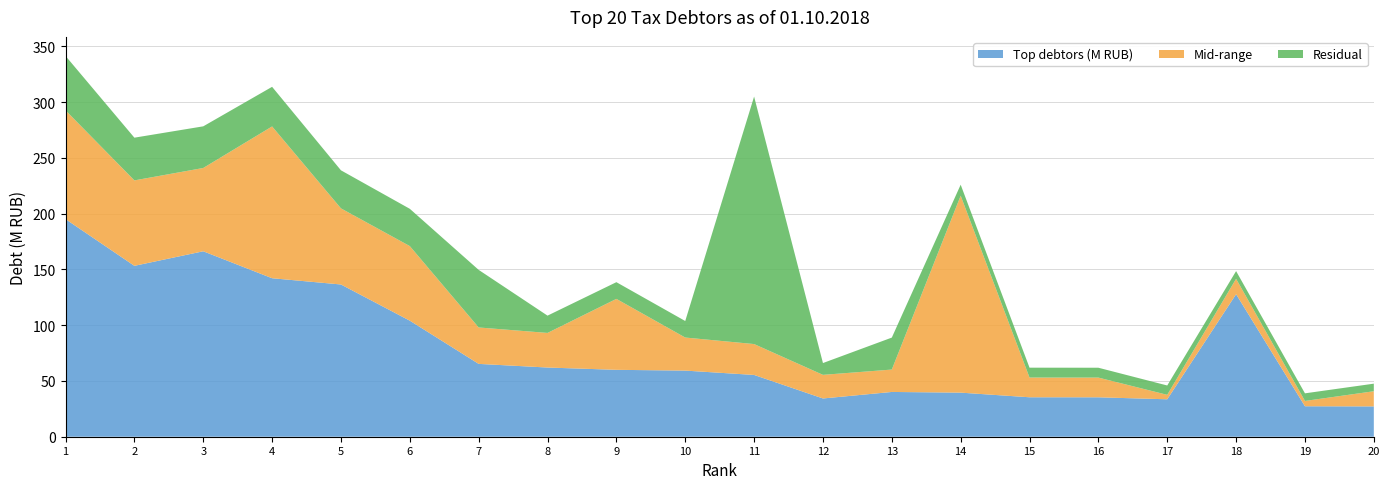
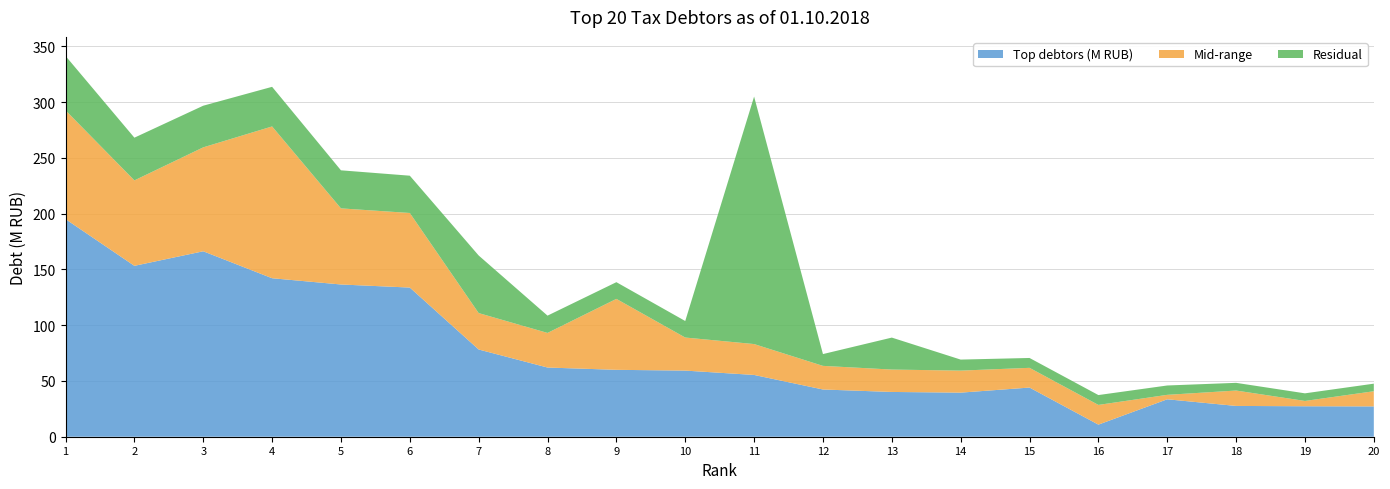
Mid-range, 3: 75 -> 93
Top debtors (M RUB), 6: 104 -> 134
Top debtors (M RUB), 7: 65 -> 78
Top debtors (M RUB), 12: 34 -> 42
Mid-range, 14: 177 -> 20
Top debtors (M RUB), 15: 35 -> 44
Top debtors (M RUB), 16: 35 -> 11
Top debtors (M RUB), 18: 128 -> 28
